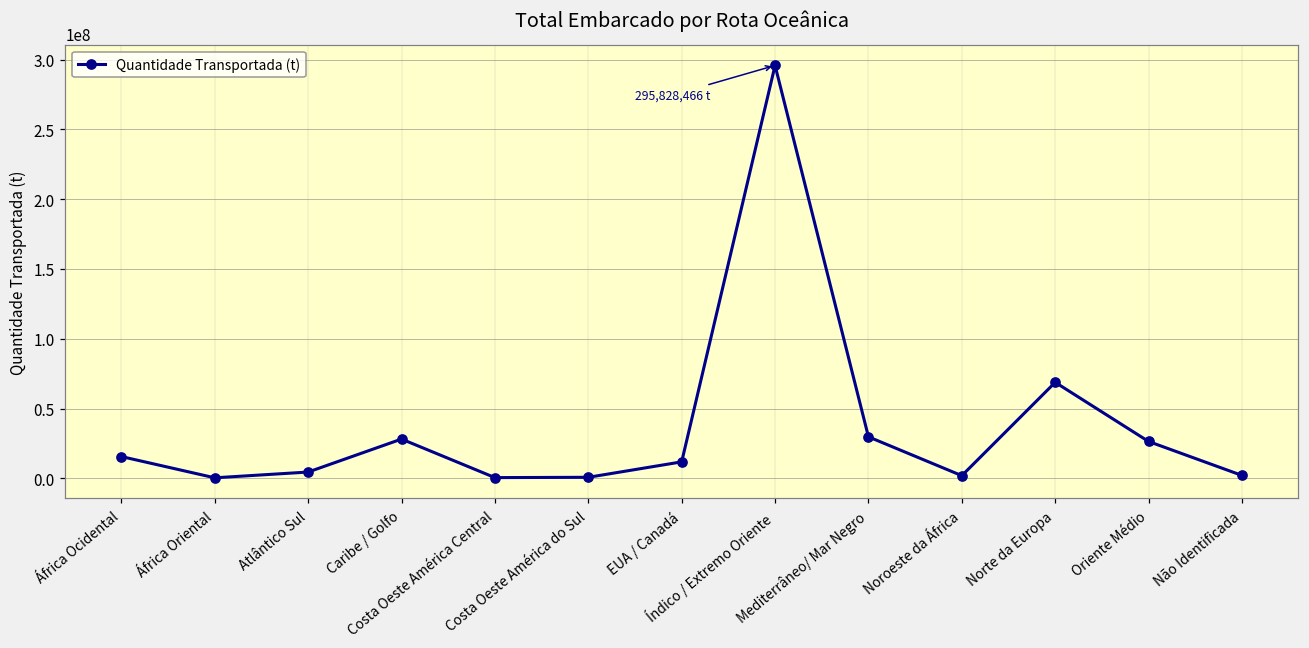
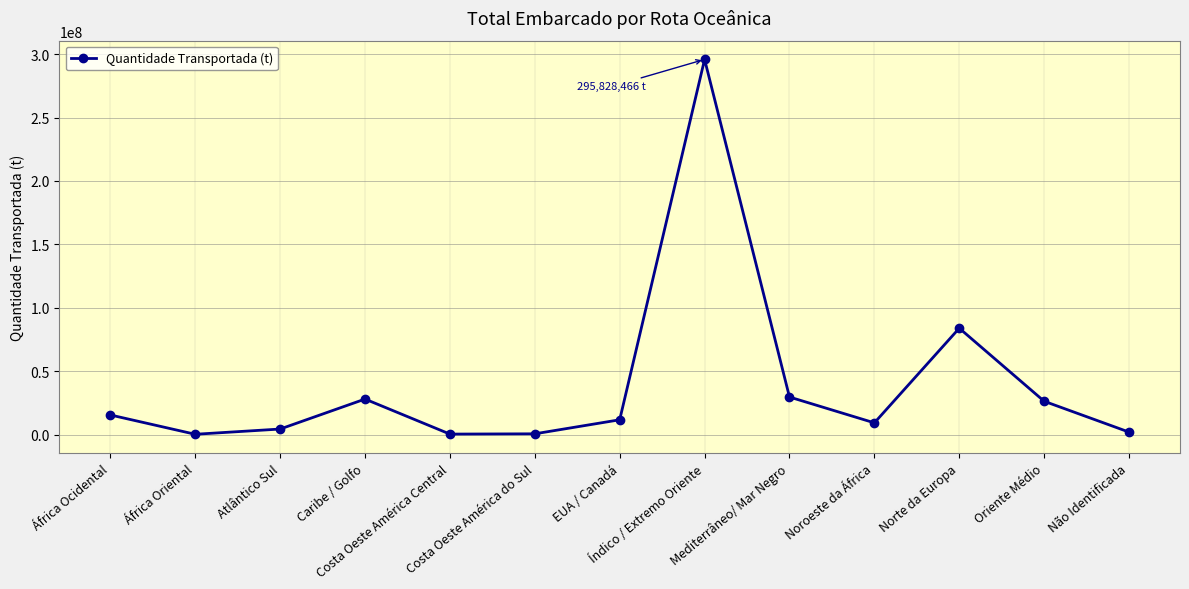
Noroeste da África: 2000000 -> 9000000
Norte da Europa: 69000000 -> 84000000
